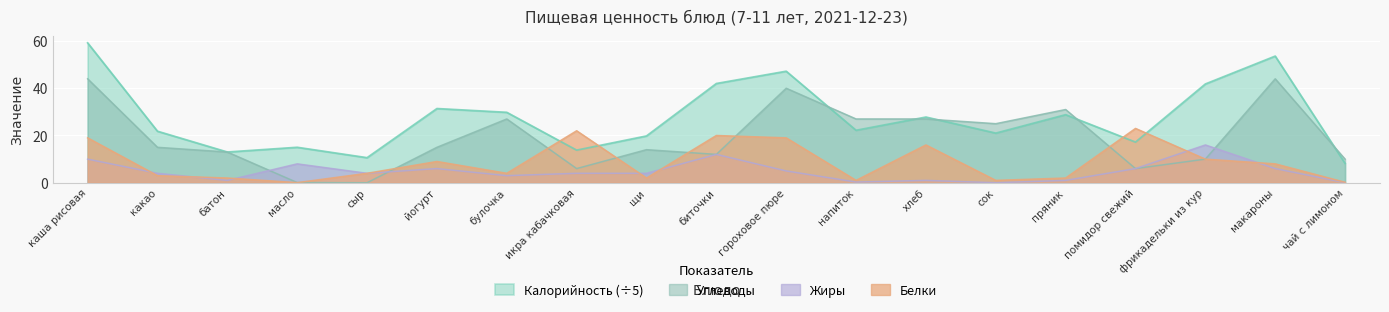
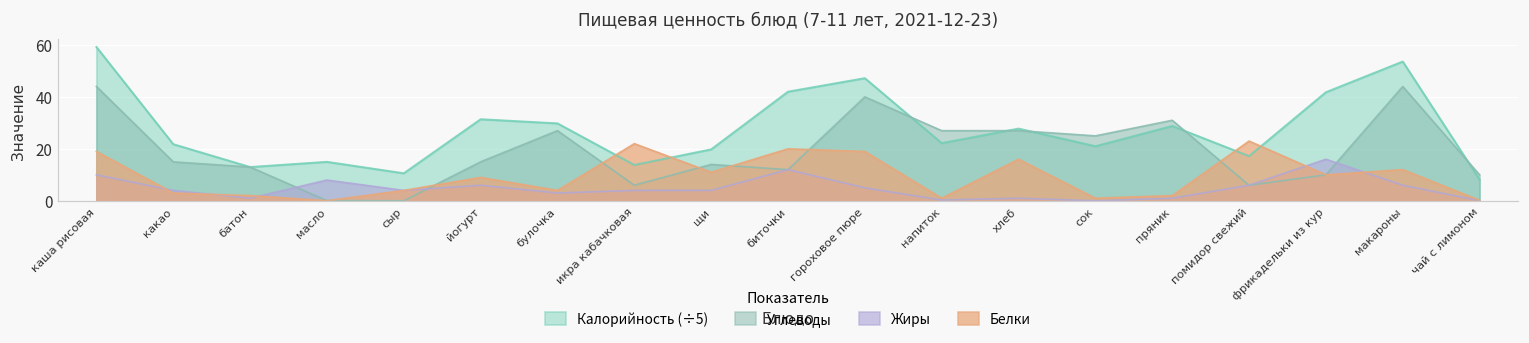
Белки, щи: 2 -> 11
Белки, макароны: 8 -> 12
